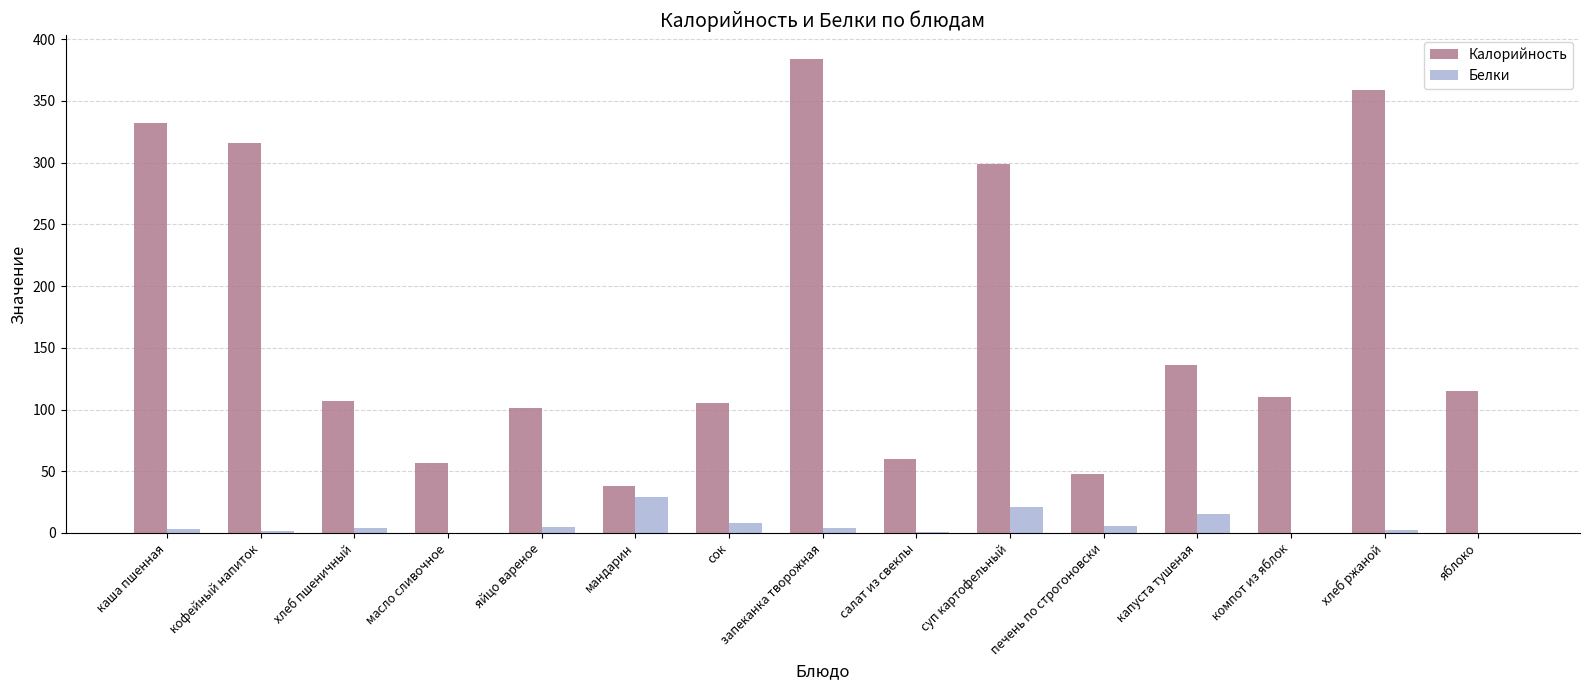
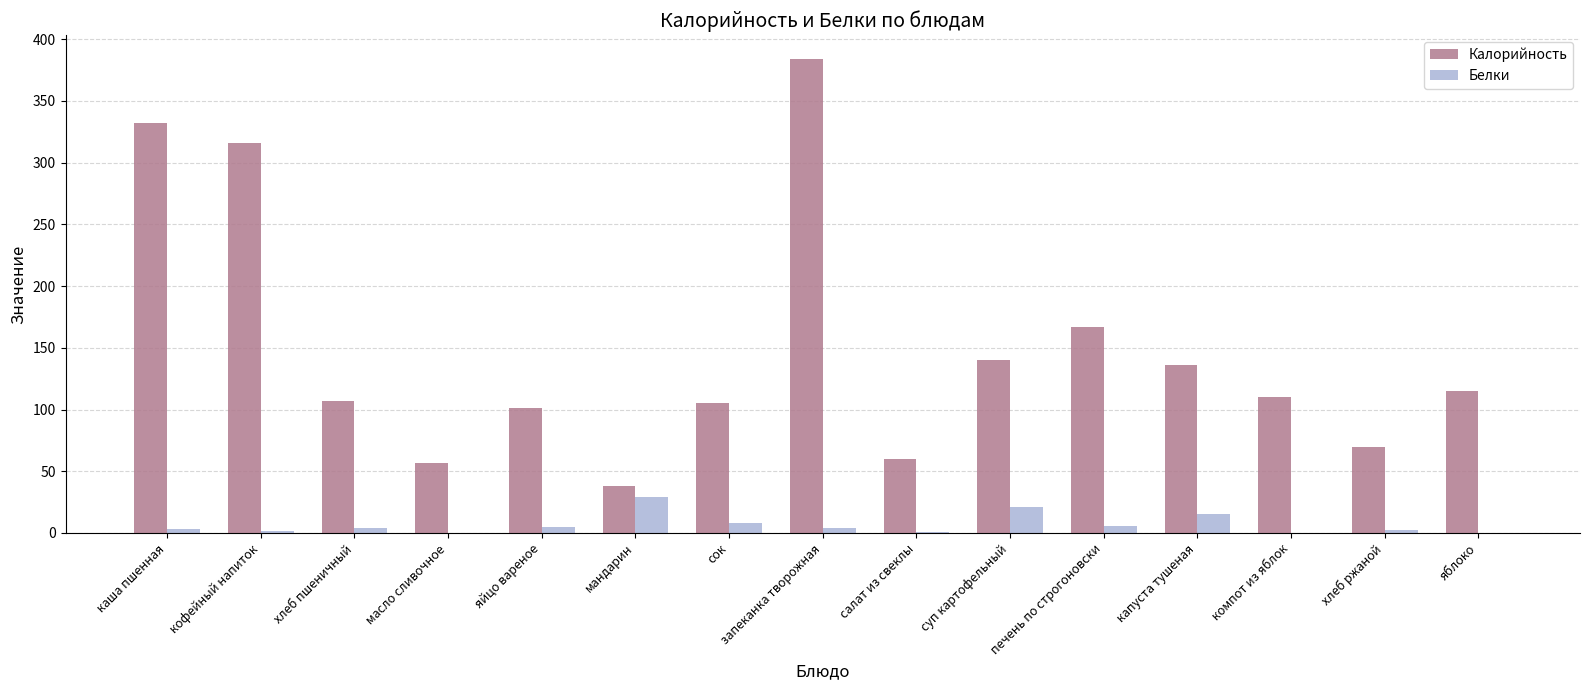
Калорийность, суп картофельный: 299 -> 140
Калорийность, печень по строгоновски: 48 -> 167
Калорийность, хлеб ржаной: 359 -> 70
